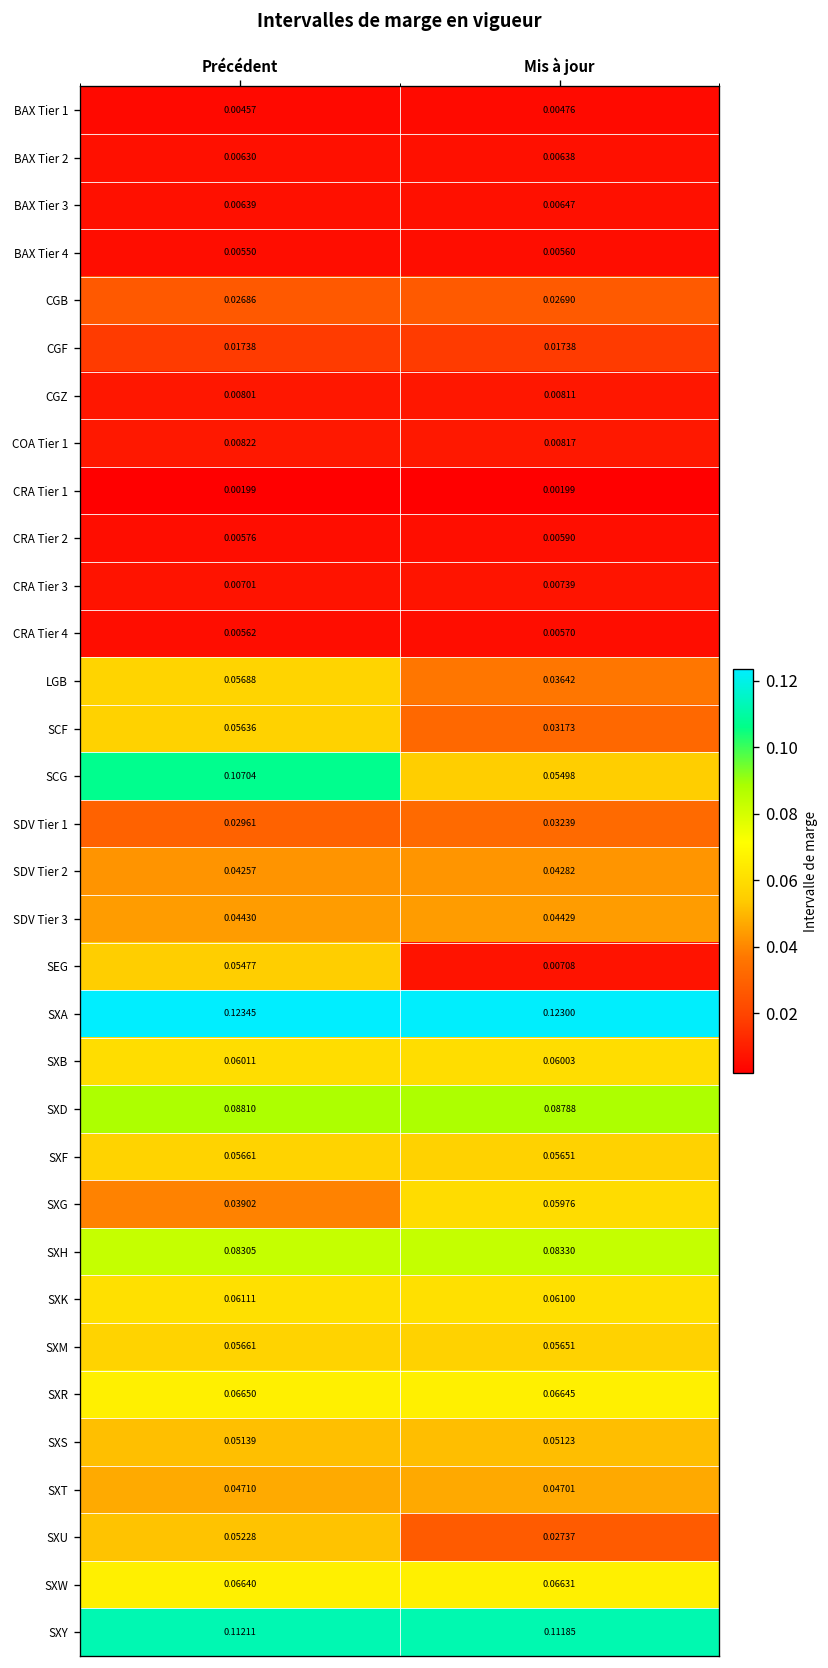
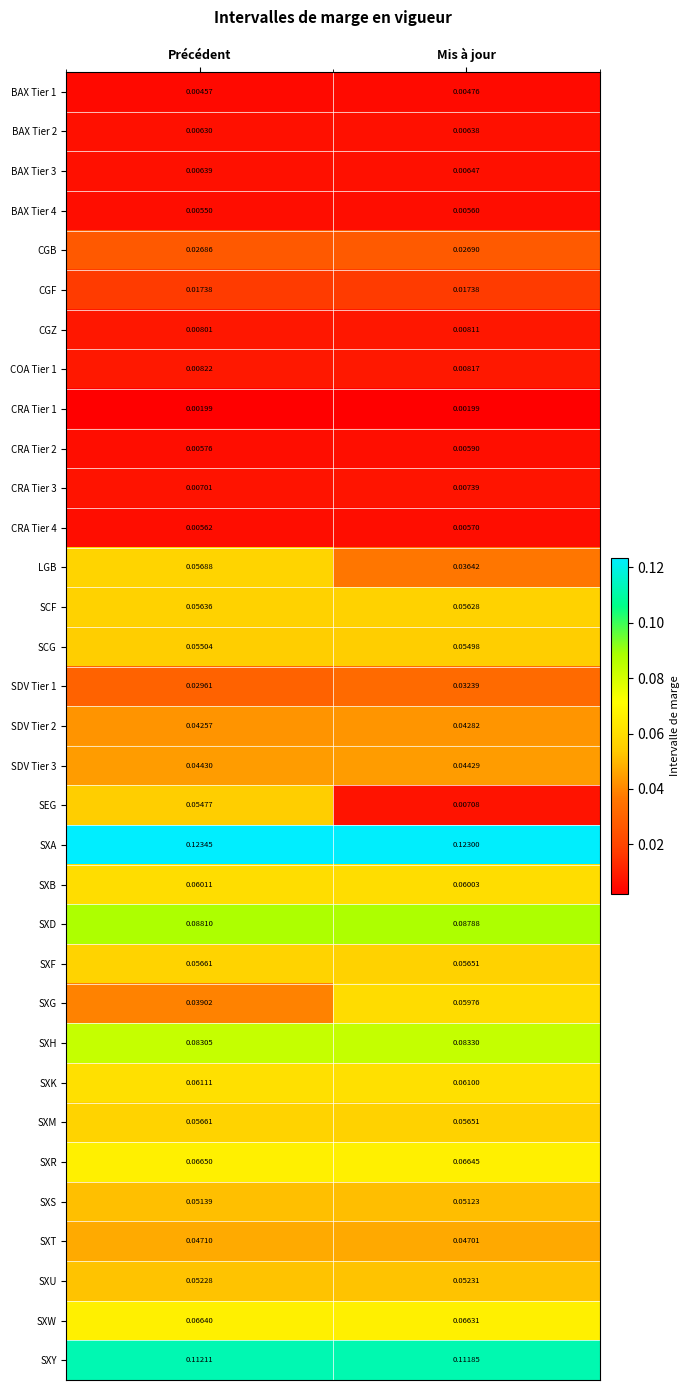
SCF, Mis à jour: 0.03173 -> 0.05628
SCG, Précédent: 0.10704 -> 0.05504
SXU, Mis à jour: 0.02737 -> 0.05231
